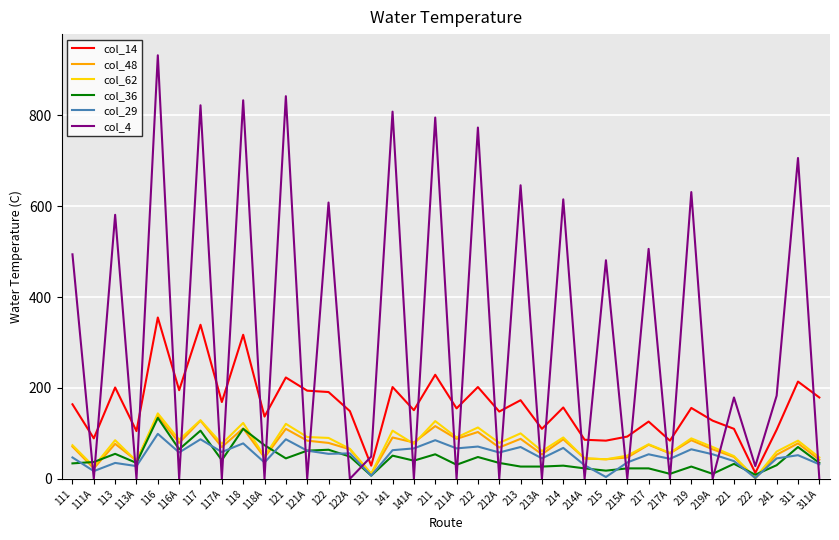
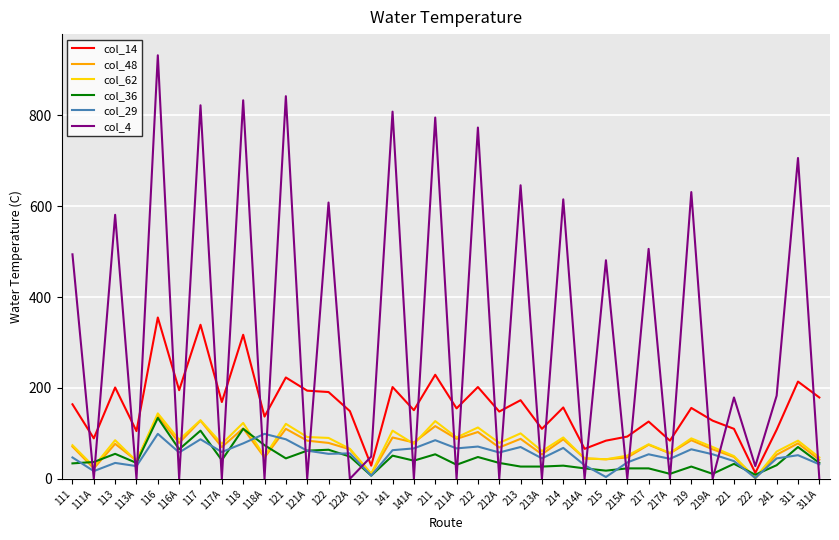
col_29, 118A: 40 -> 100
col_14, 214A: 90 -> 70
